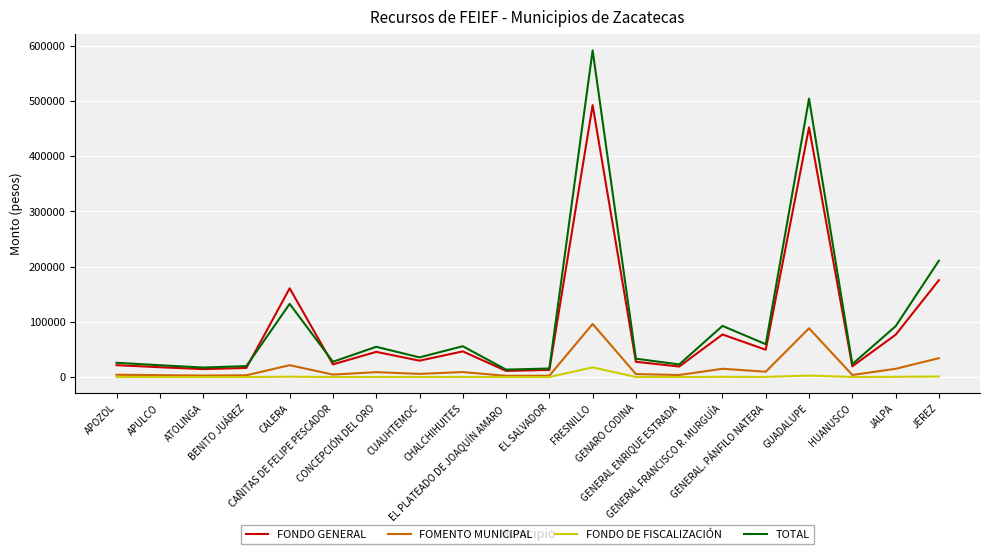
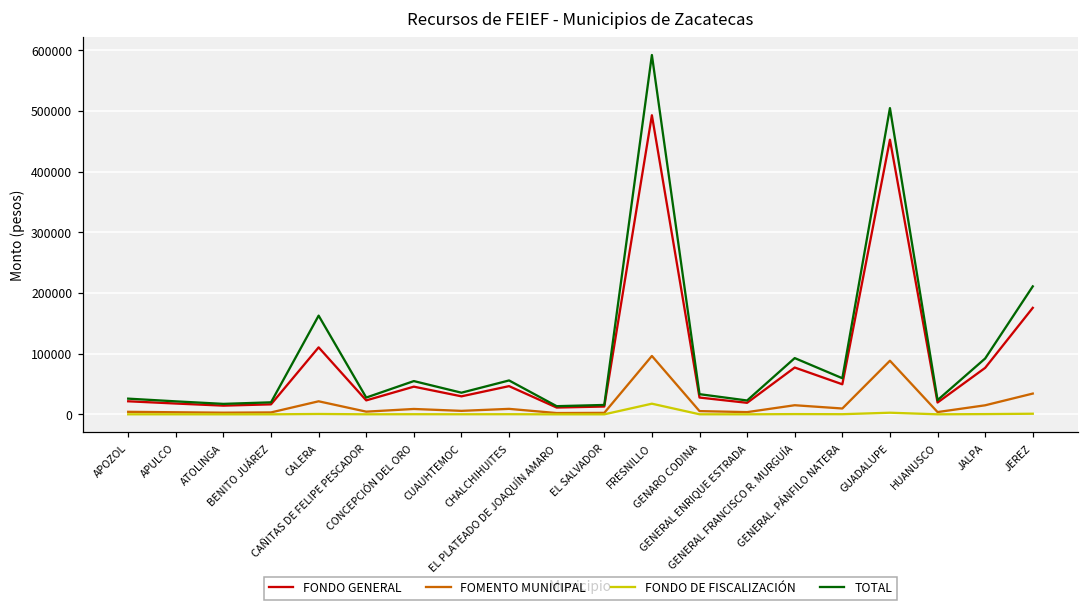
FONDO GENERAL, CALERA: 160000 -> 110000
TOTAL, CALERA: 130000 -> 160000
